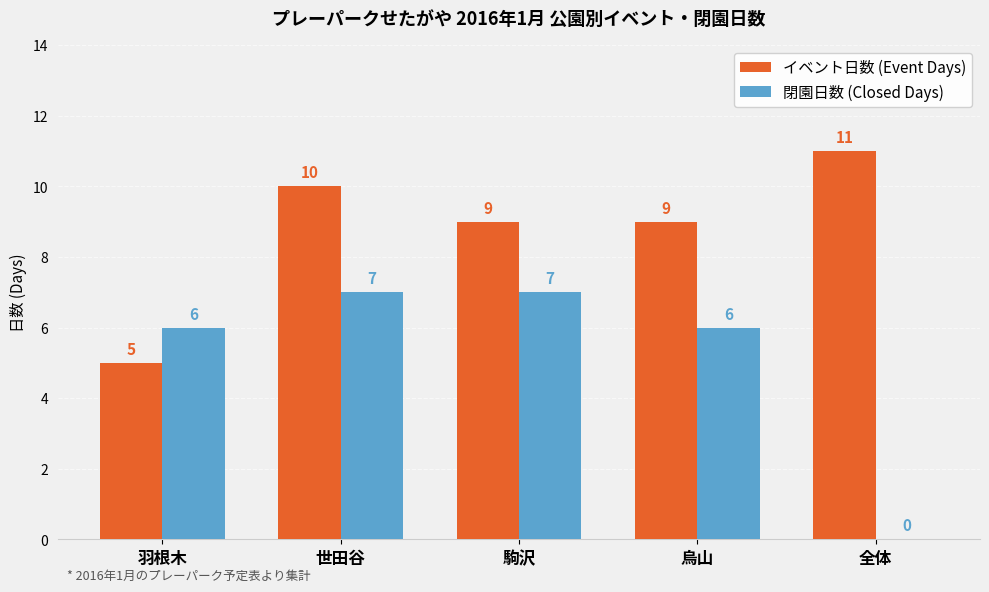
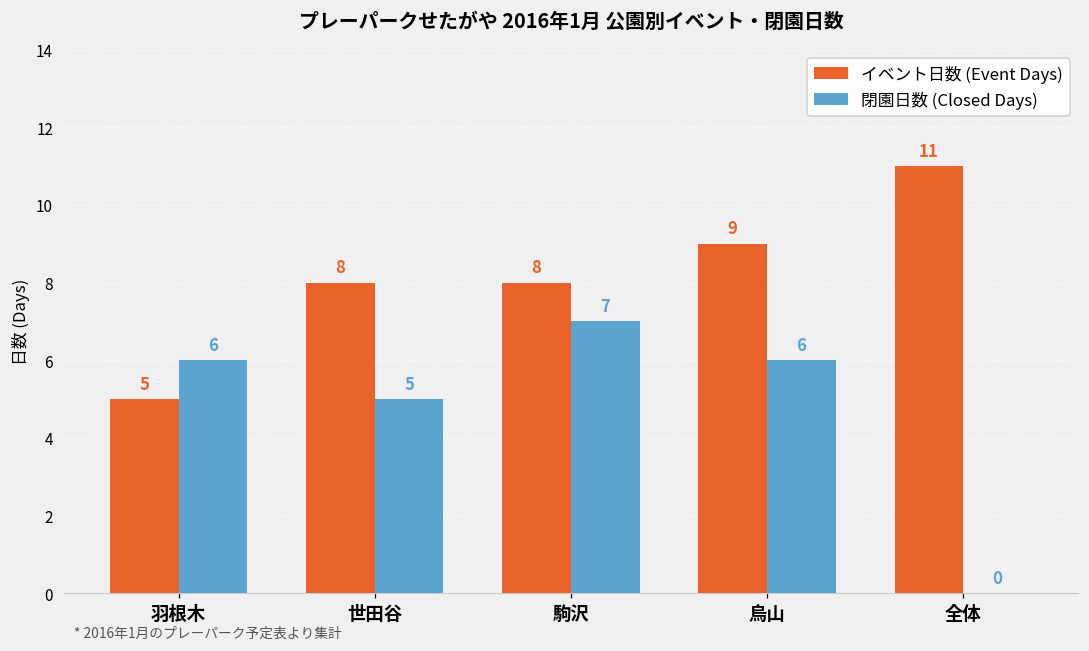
イベント日数 (Event Days), 世田谷: 10 -> 8
閉園日数 (Closed Days), 世田谷: 7 -> 5
イベント日数 (Event Days), 駒沢: 9 -> 8
